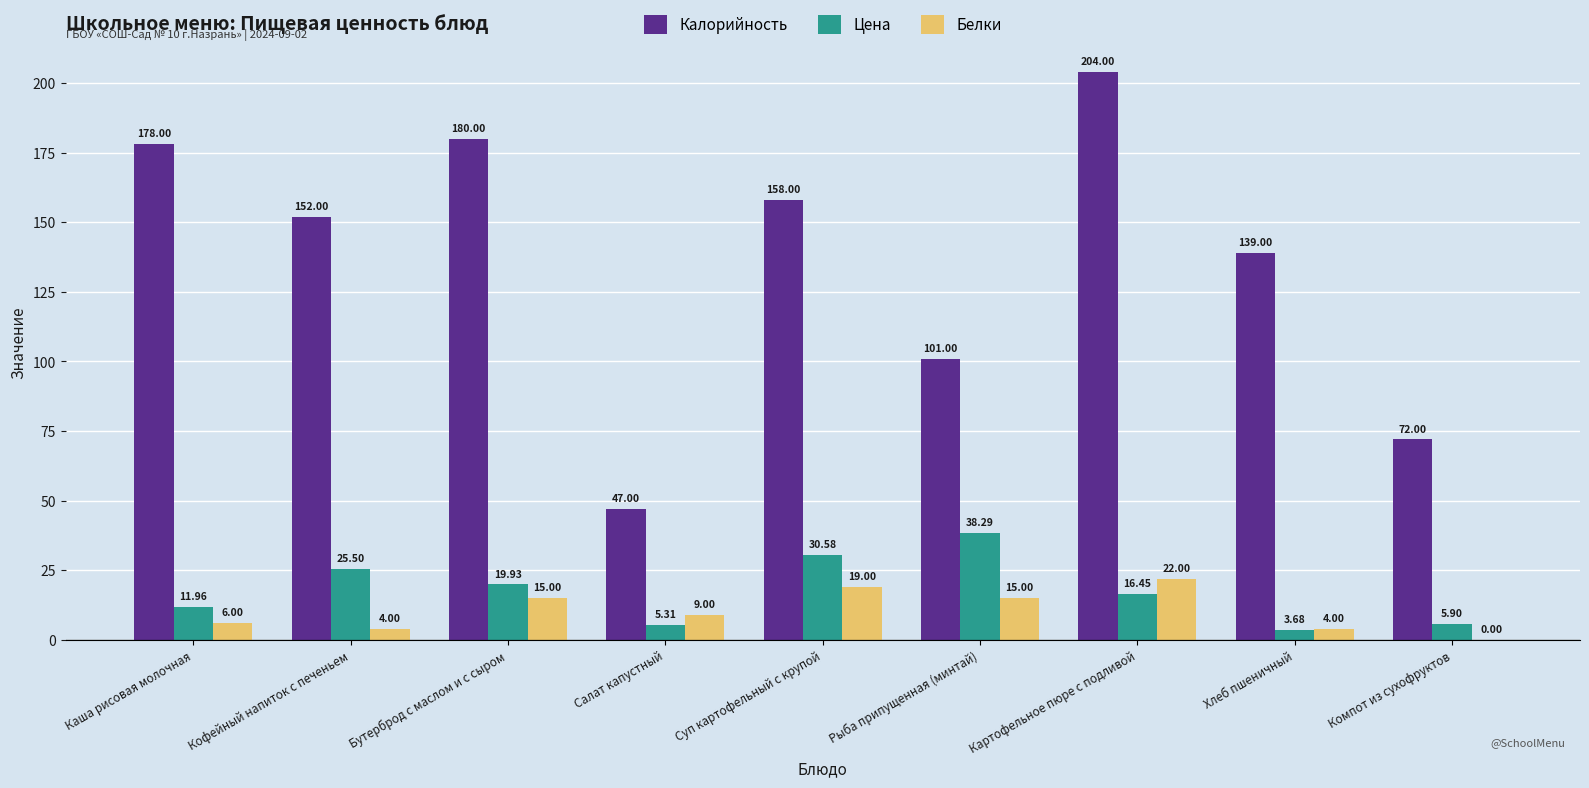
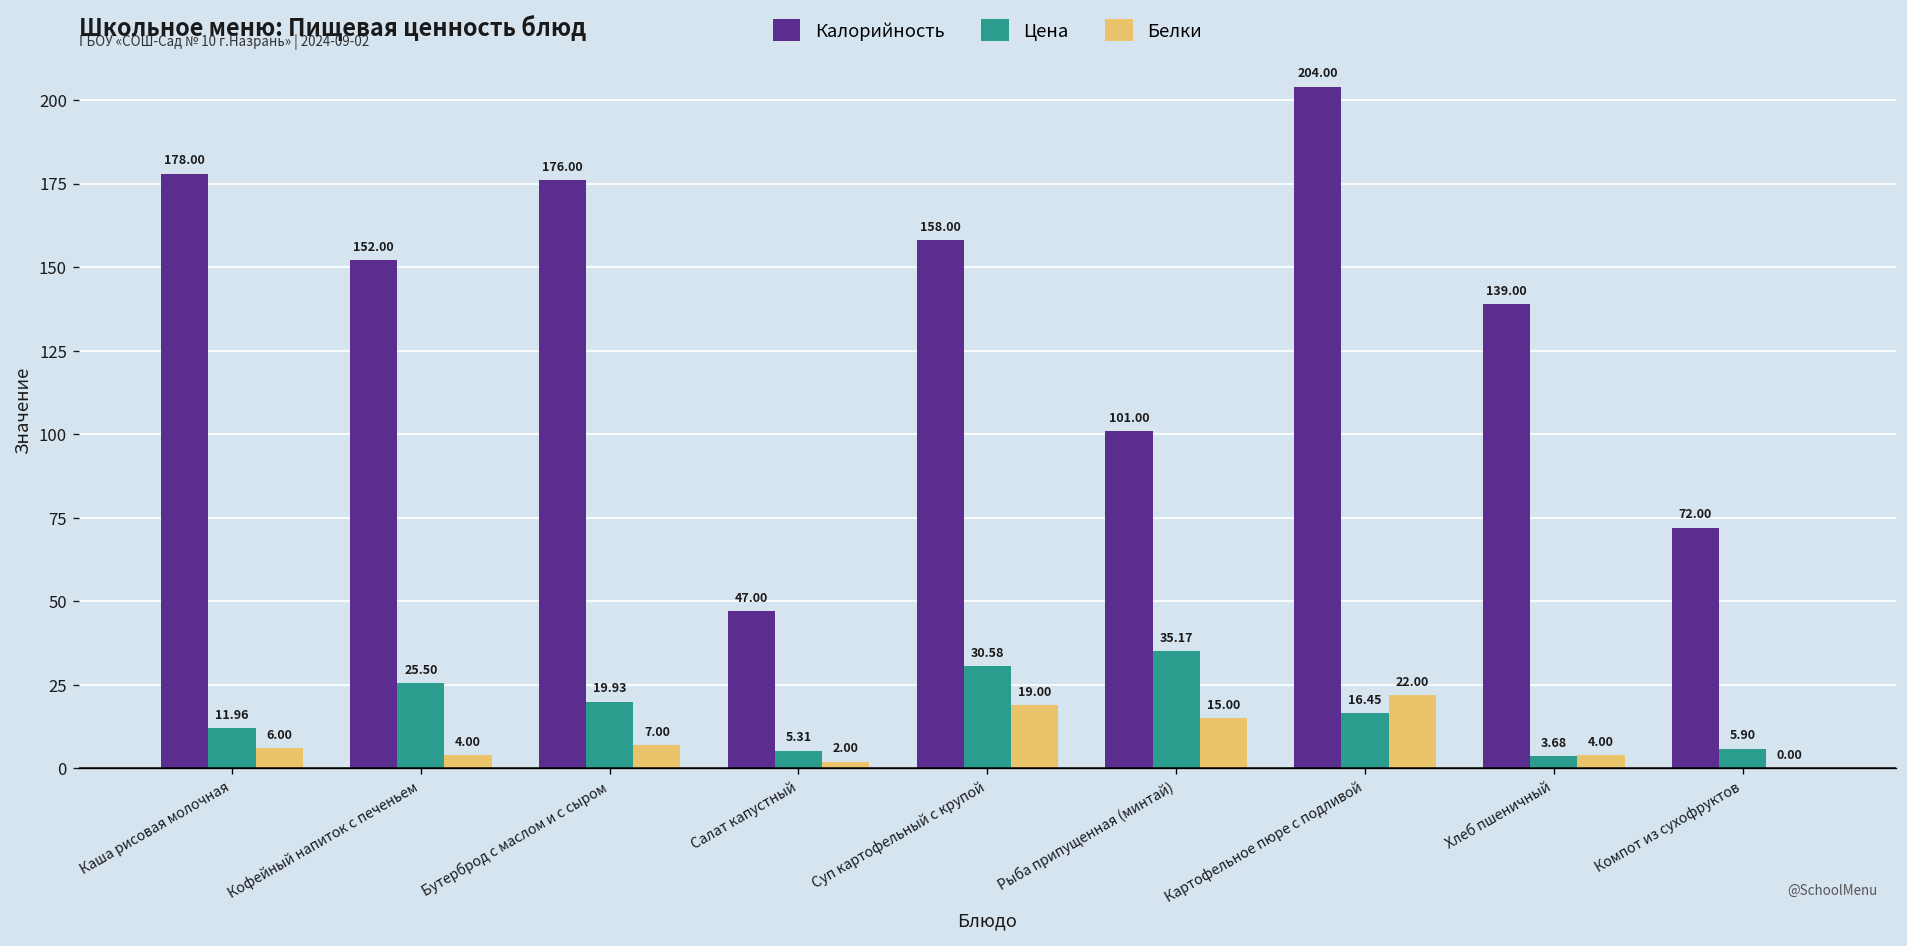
Калорийность, Бутерброд с маслом и с сыром: 180.00 -> 176.00
Белки, Бутерброд с маслом и с сыром: 15.00 -> 7.00
Белки, Салат капустный: 9.00 -> 2.00
Цена, Рыба припущенная (минтай): 38.29 -> 35.17
